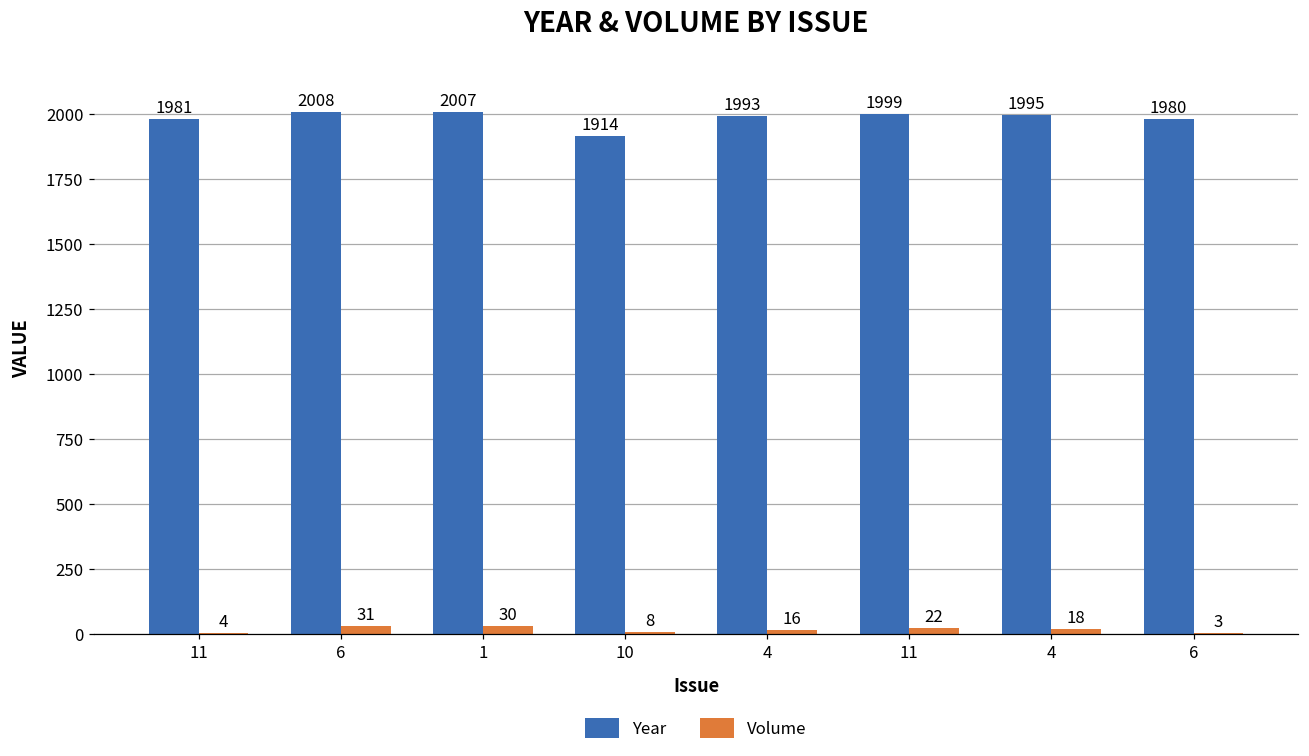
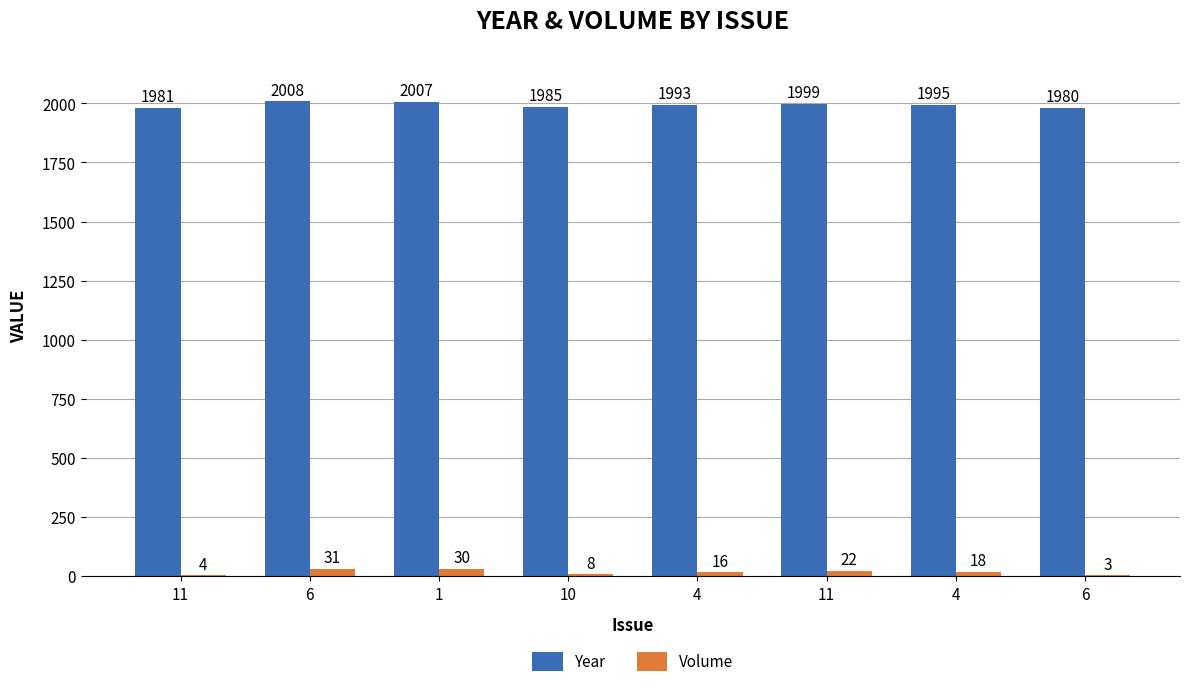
Year, 10: 1914 -> 1985
